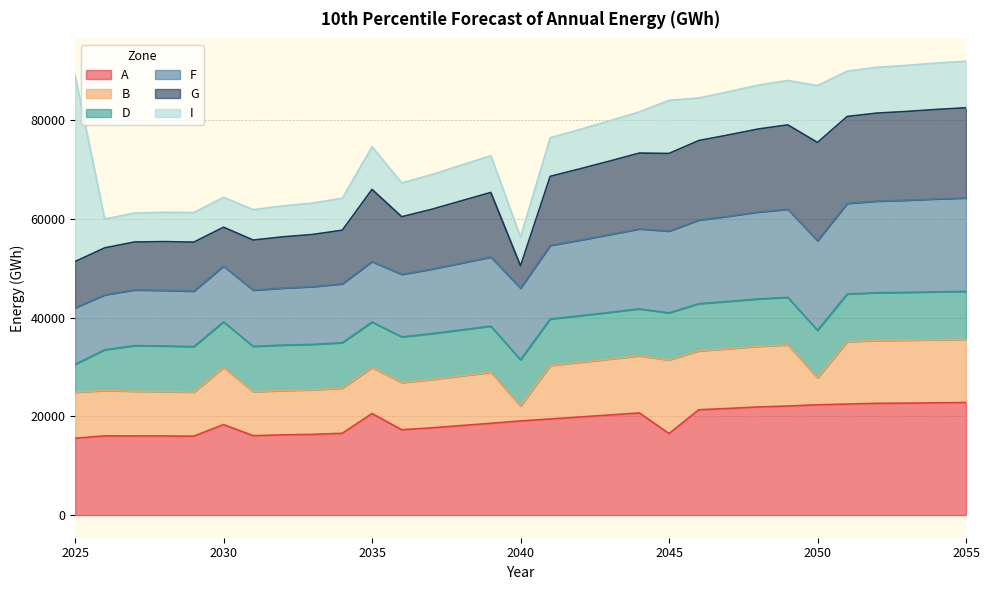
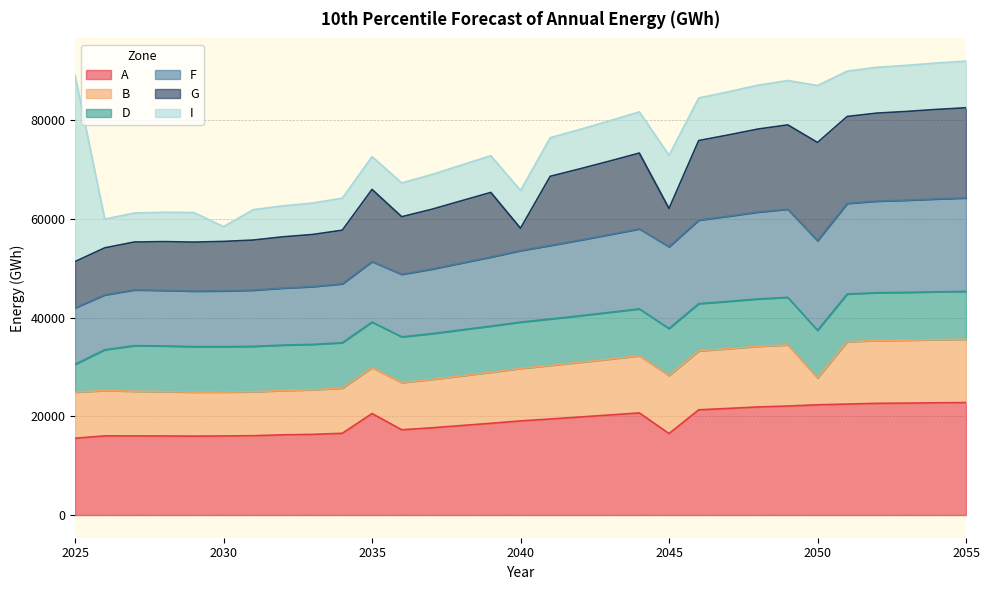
A, 2030: 18000 -> 16000
B, 2030: 12000 -> 9000
G, 2030: 8000 -> 10000
I, 2030: 6000 -> 3000
I, 2035: 9000 -> 7000
B, 2040: 3000 -> 11000
I, 2040: 6000 -> 8000
B, 2045: 15000 -> 12000
G, 2045: 16000 -> 8000
